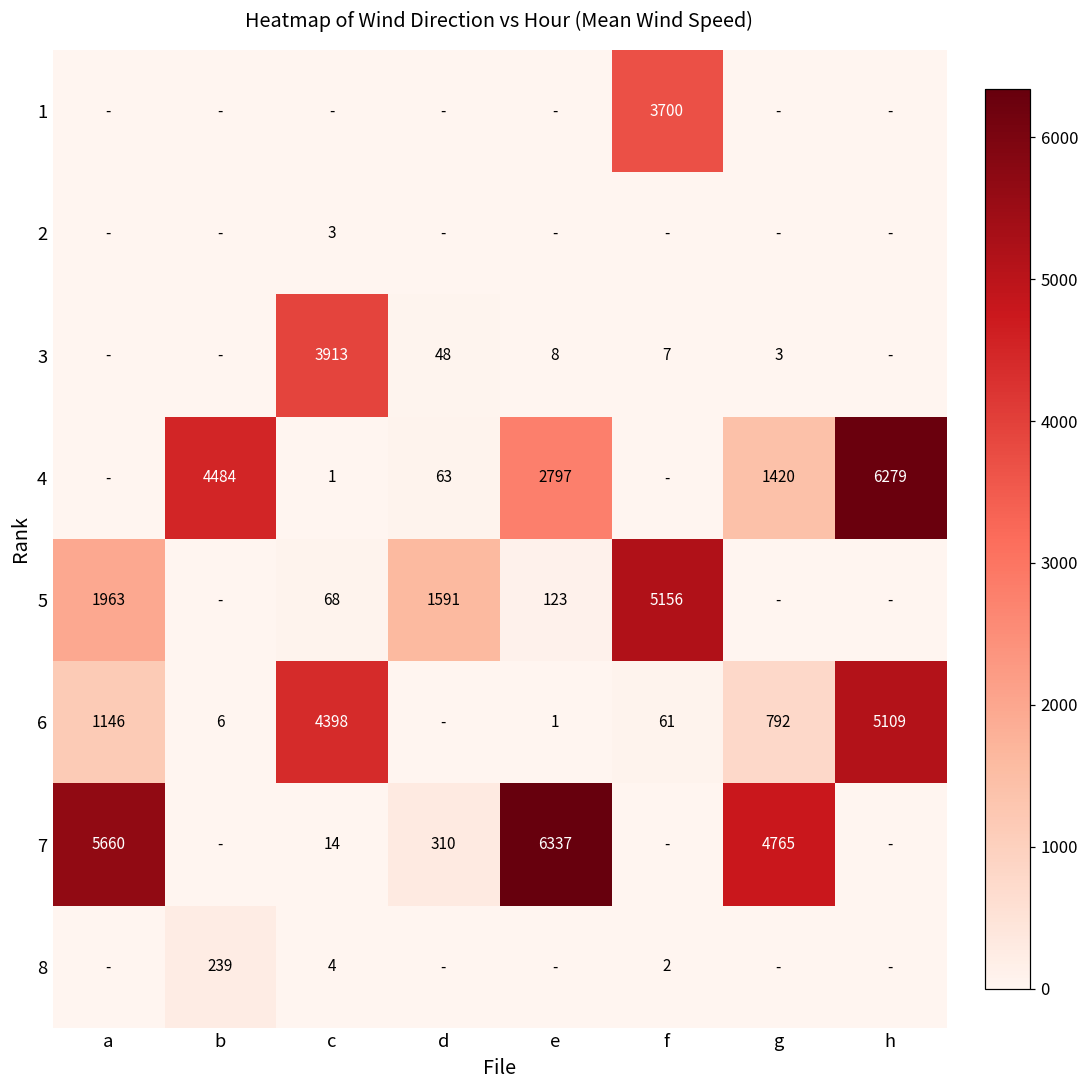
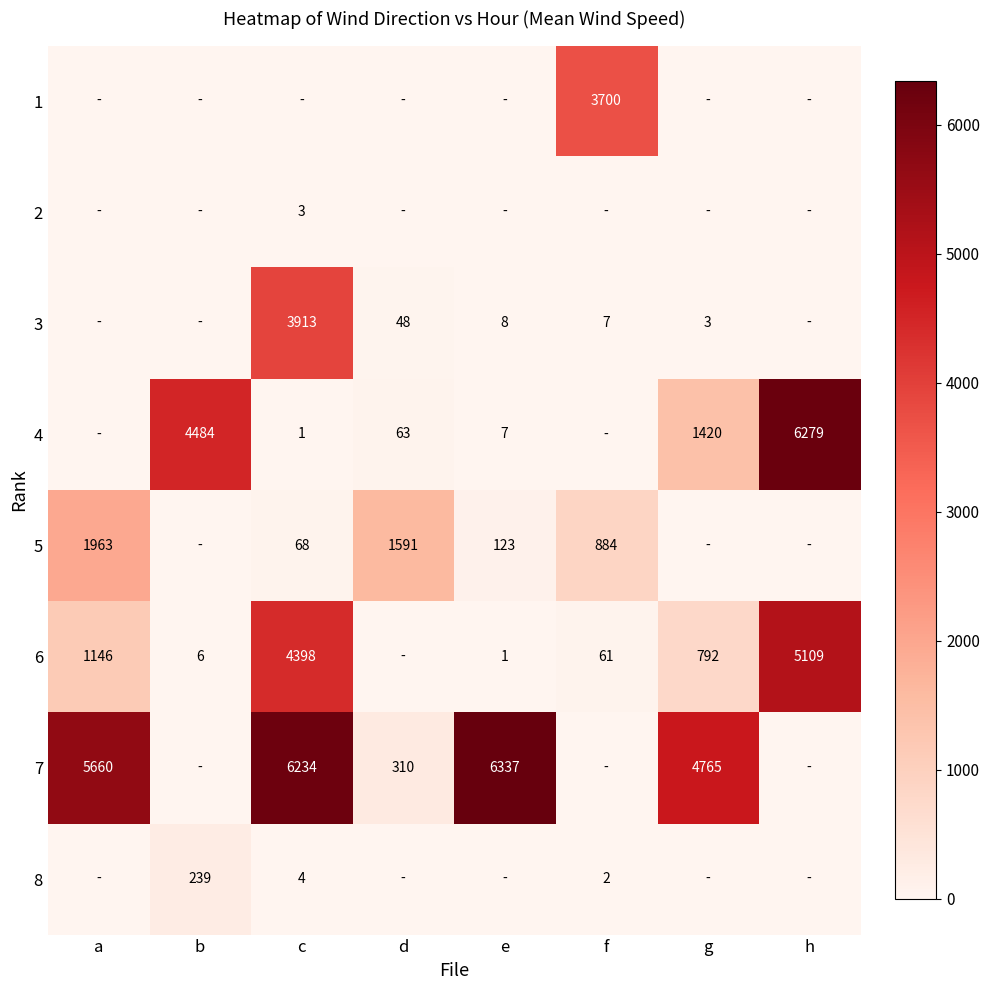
4, e: 2797 -> 7
5, f: 5156 -> 884
7, c: 14 -> 6234
